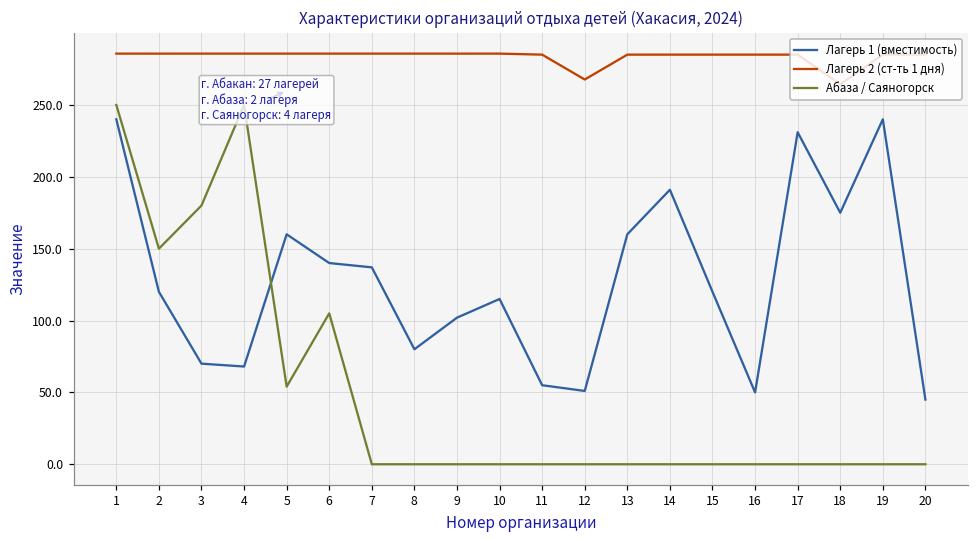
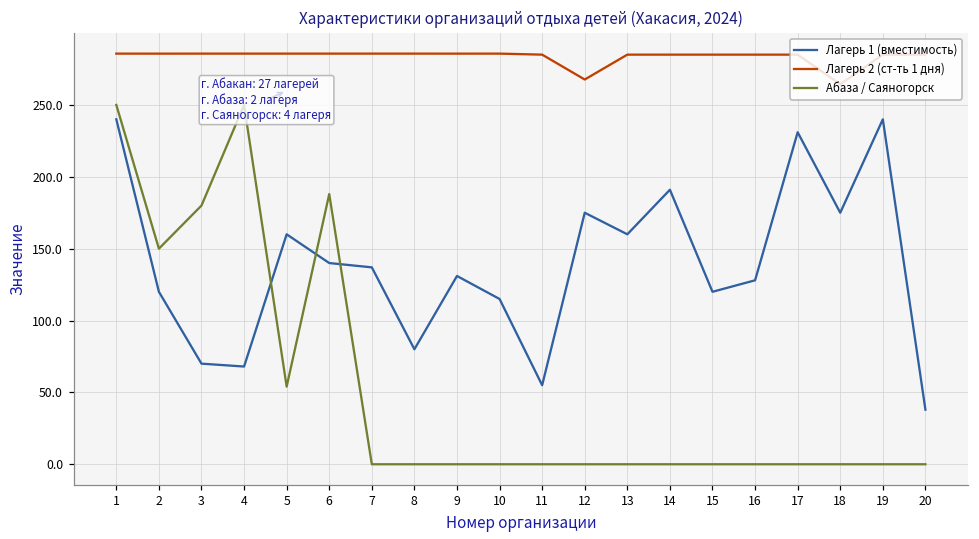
Абаза / Саяногорск, 6: 105 -> 188
Лагерь 1 (вместимость), 9: 102 -> 131
Лагерь 1 (вместимость), 12: 51 -> 175
Лагерь 1 (вместимость), 16: 50 -> 128
Лагерь 1 (вместимость), 20: 45 -> 38
